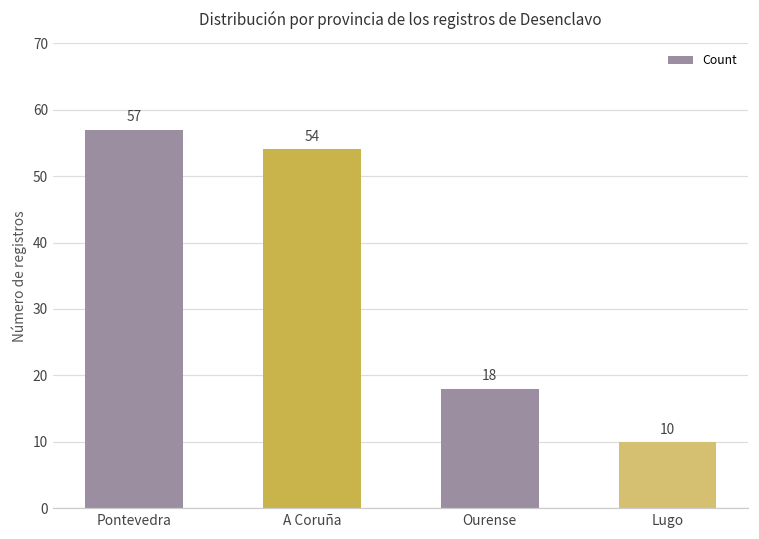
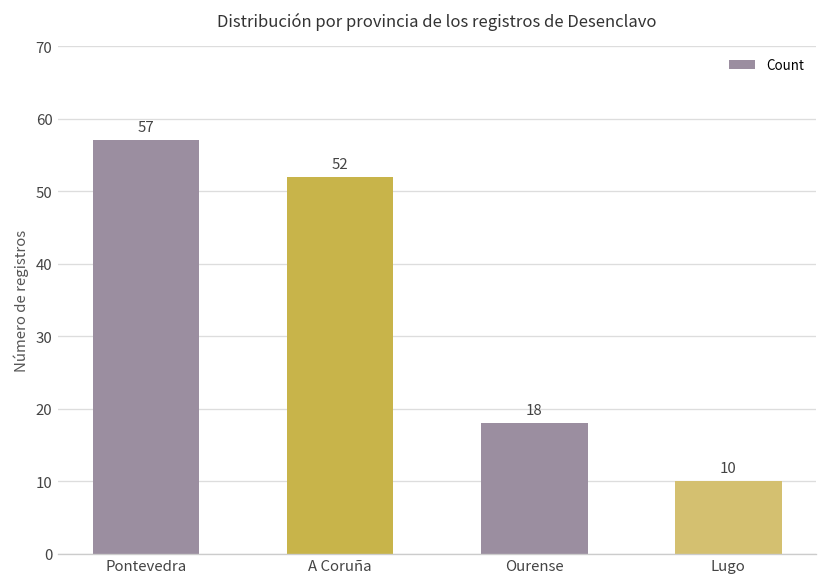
A Coruña: 54 -> 52
